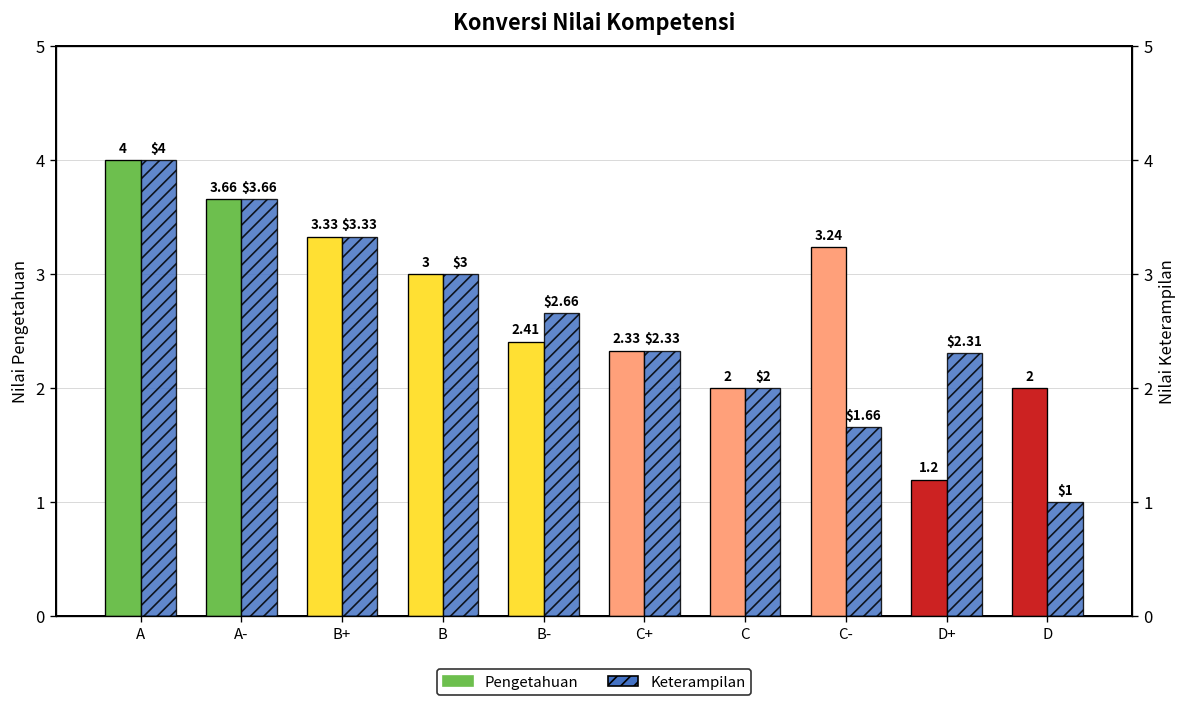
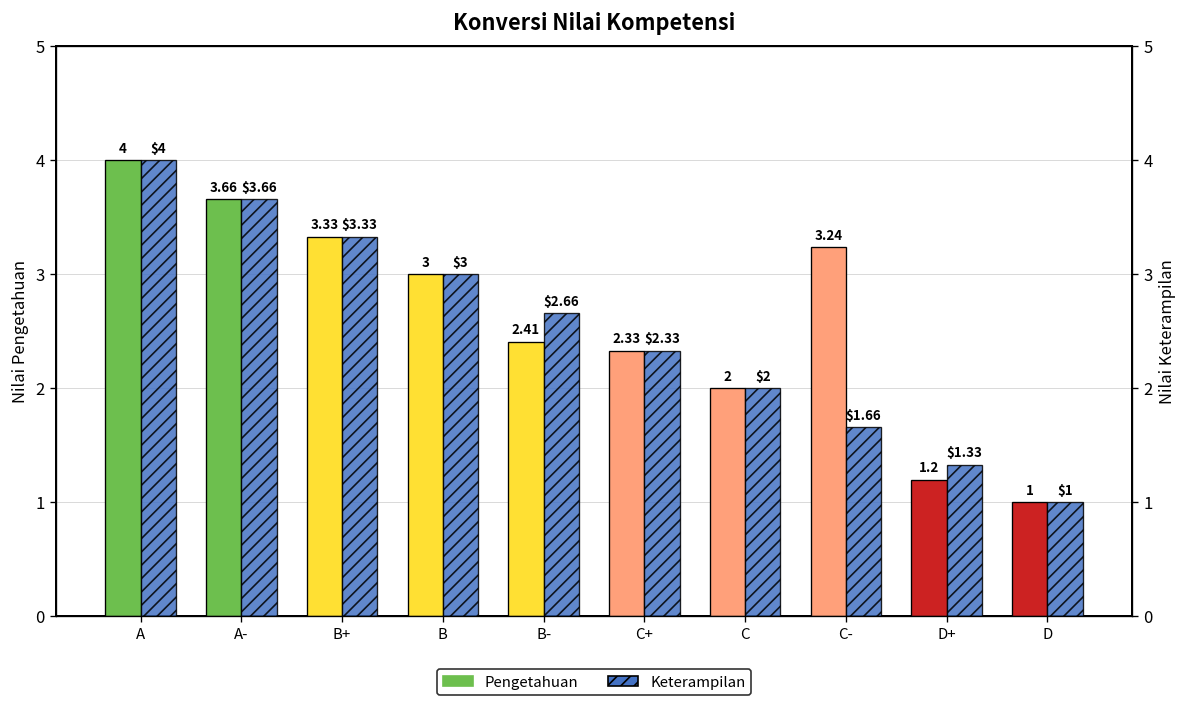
Keterampilan, D+: $2.31 -> $1.33
Pengetahuan, D: 2 -> 1
